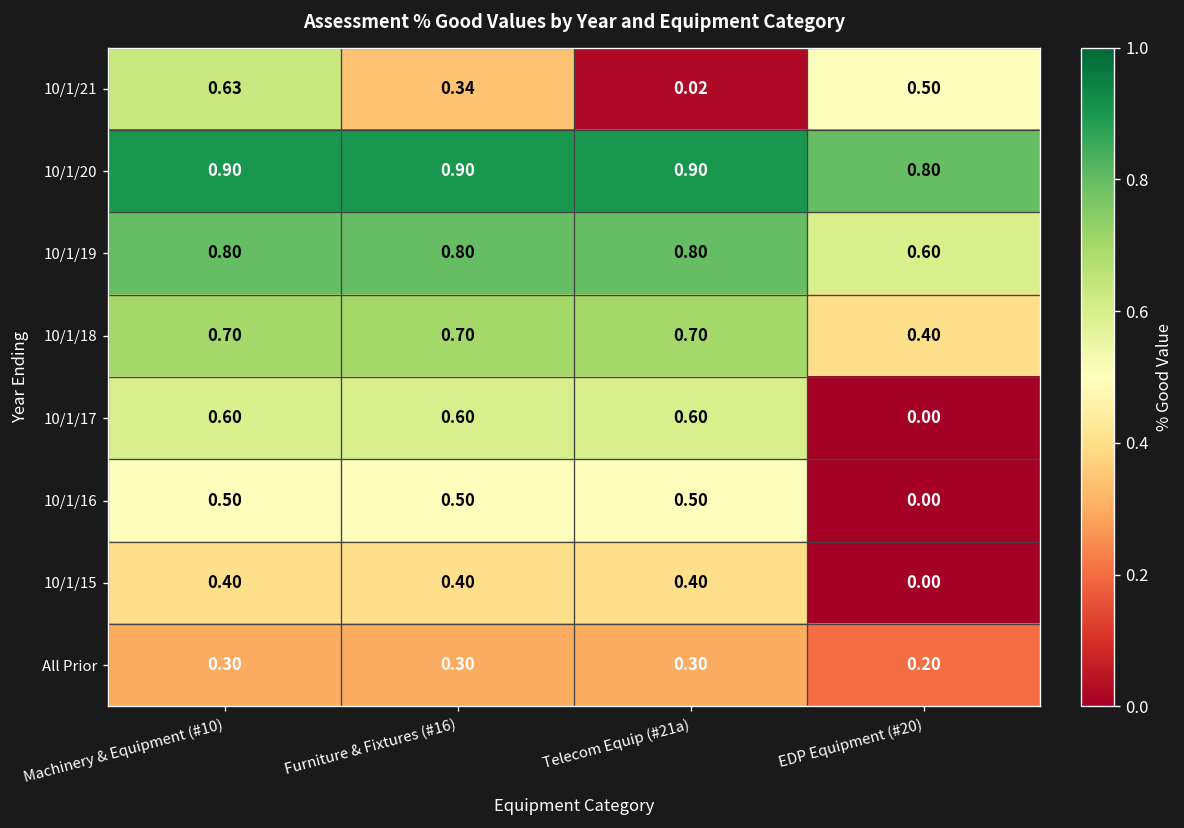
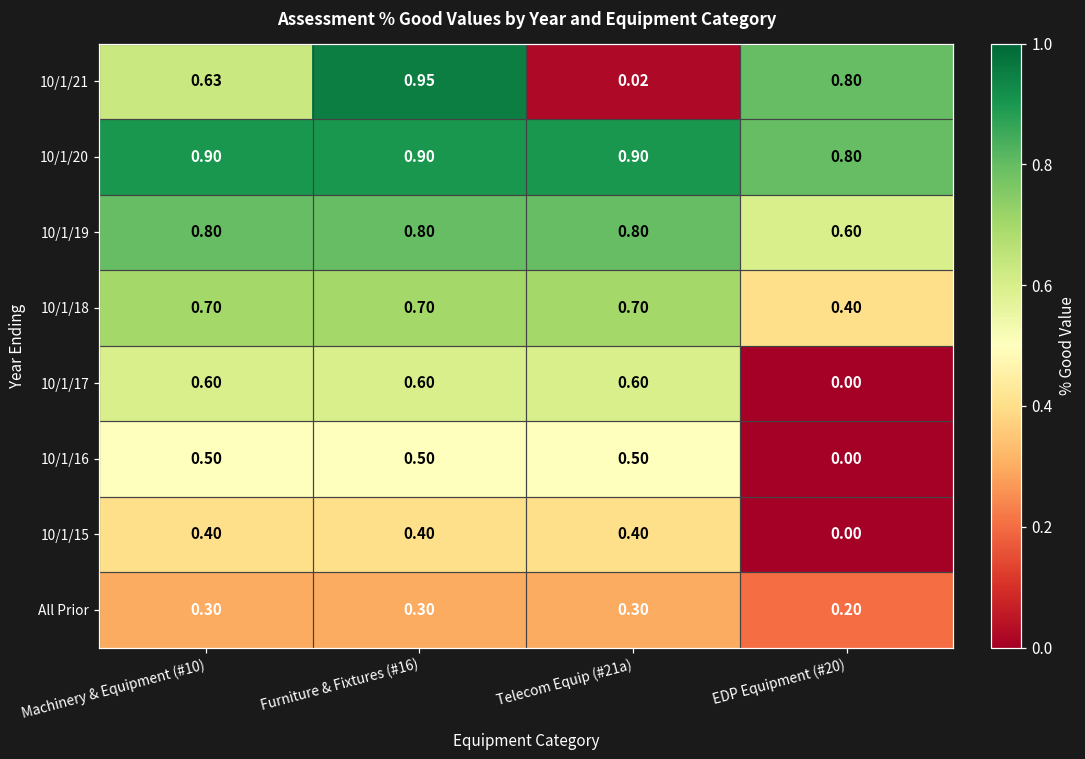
10/1/21, Furniture & Fixtures (#16): 0.34 -> 0.95
10/1/21, EDP Equipment (#20): 0.50 -> 0.80
